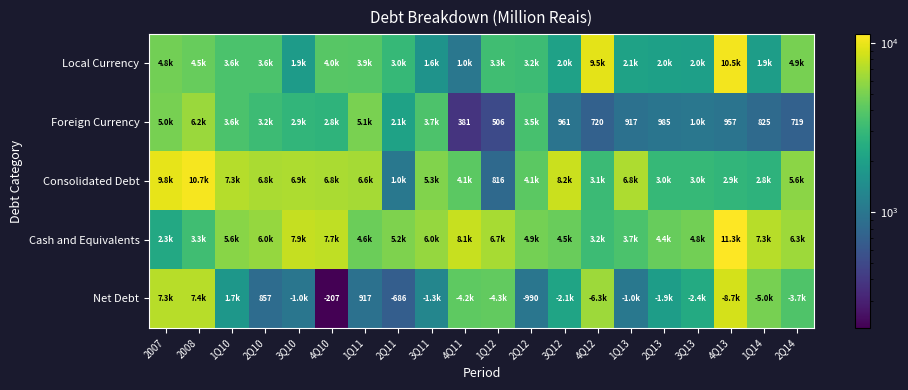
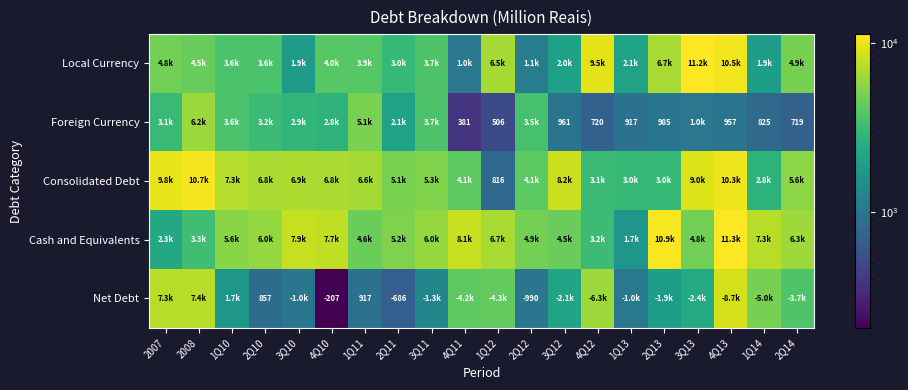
Local Currency, 3Q11: 1.6k -> 3.7k
Local Currency, 1Q12: 3.3k -> 6.5k
Local Currency, 2Q12: 3.2k -> 1.1k
Local Currency, 2Q13: 2.0k -> 6.7k
Local Currency, 3Q13: 2.0k -> 11.2k
Foreign Currency, 2007: 5.0k -> 3.1k
Consolidated Debt, 2Q11: 1.0k -> 5.1k
Consolidated Debt, 1Q13: 6.8k -> 3.0k
Consolidated Debt, 3Q13: 3.0k -> 9.0k
Consolidated Debt, 4Q13: 2.9k -> 10.3k
Cash and Equivalents, 1Q13: 3.7k -> 1.7k
Cash and Equivalents, 2Q13: 4.4k -> 10.9k
